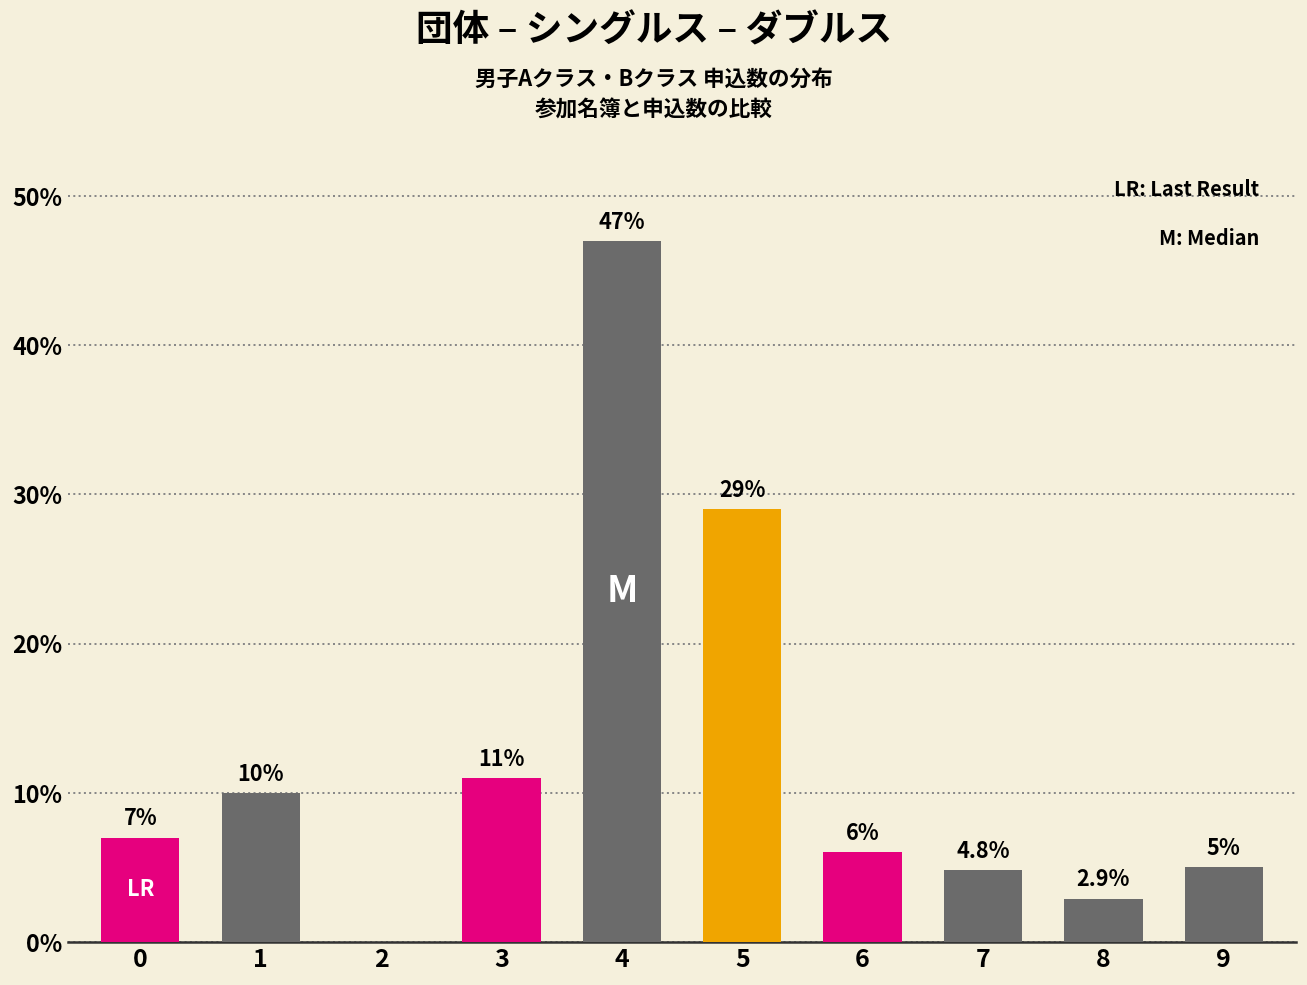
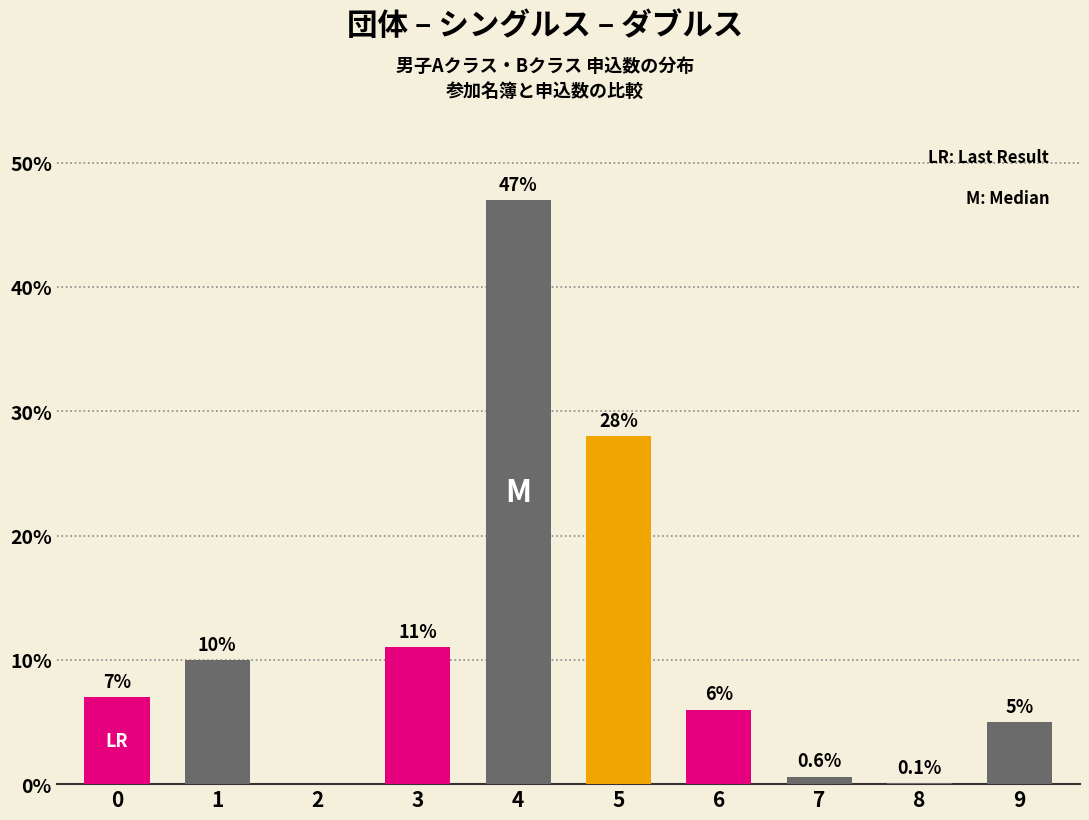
5: 29% -> 28%
7: 4.8% -> 0.6%
8: 2.9% -> 0.1%
